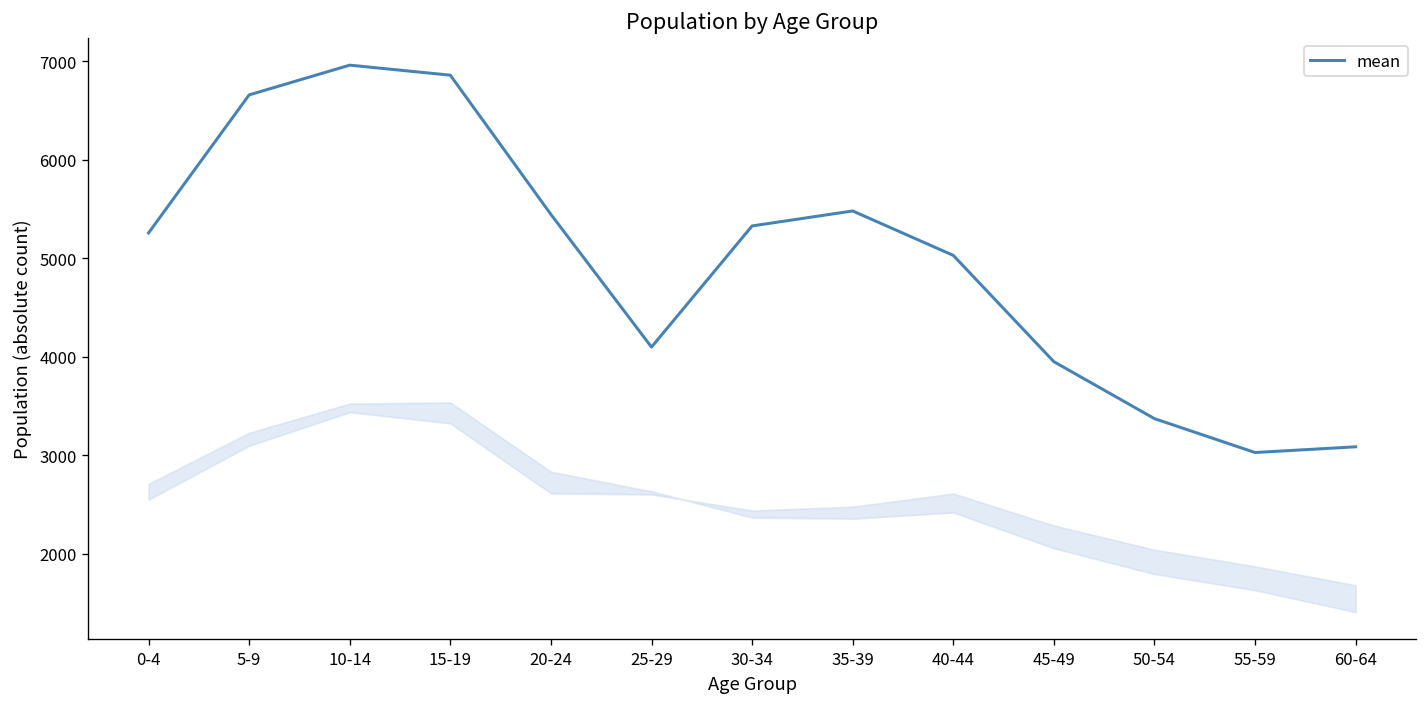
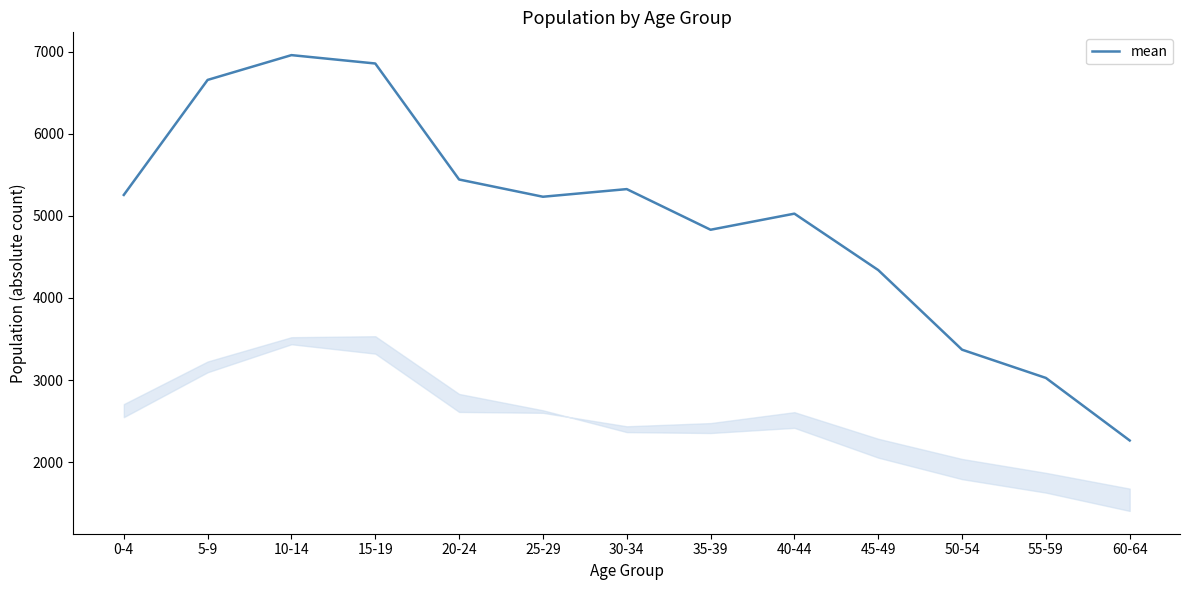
mean, 25-29: 4100 -> 5200
mean, 35-39: 5500 -> 4800
mean, 45-49: 3900 -> 4300
mean, 60-64: 3100 -> 2300
